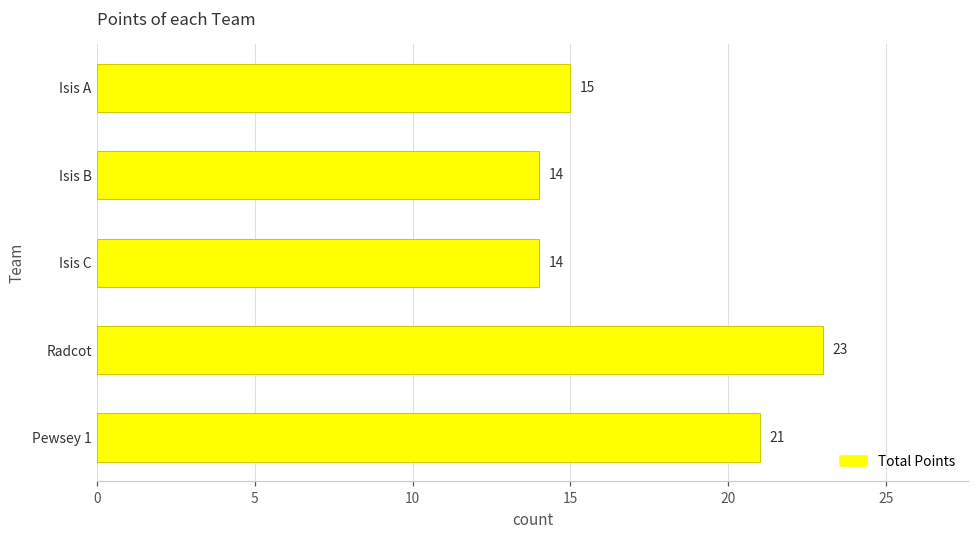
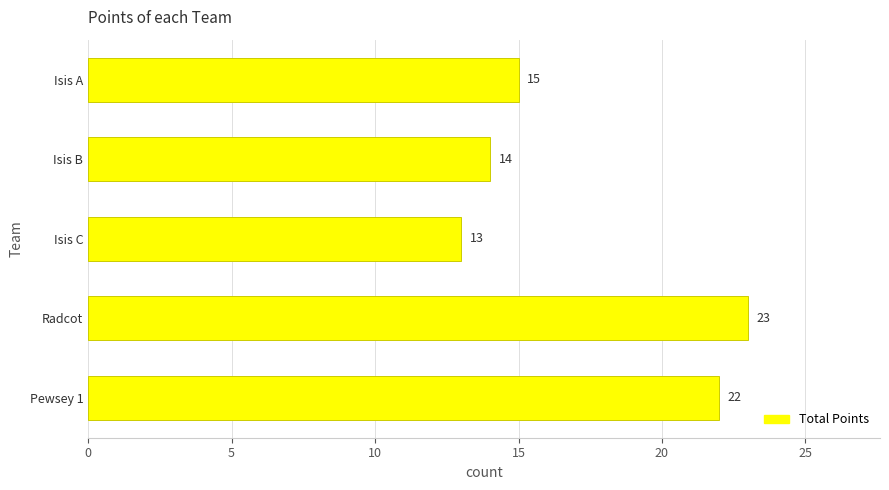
Isis C: 14 -> 13
Pewsey 1: 21 -> 22
